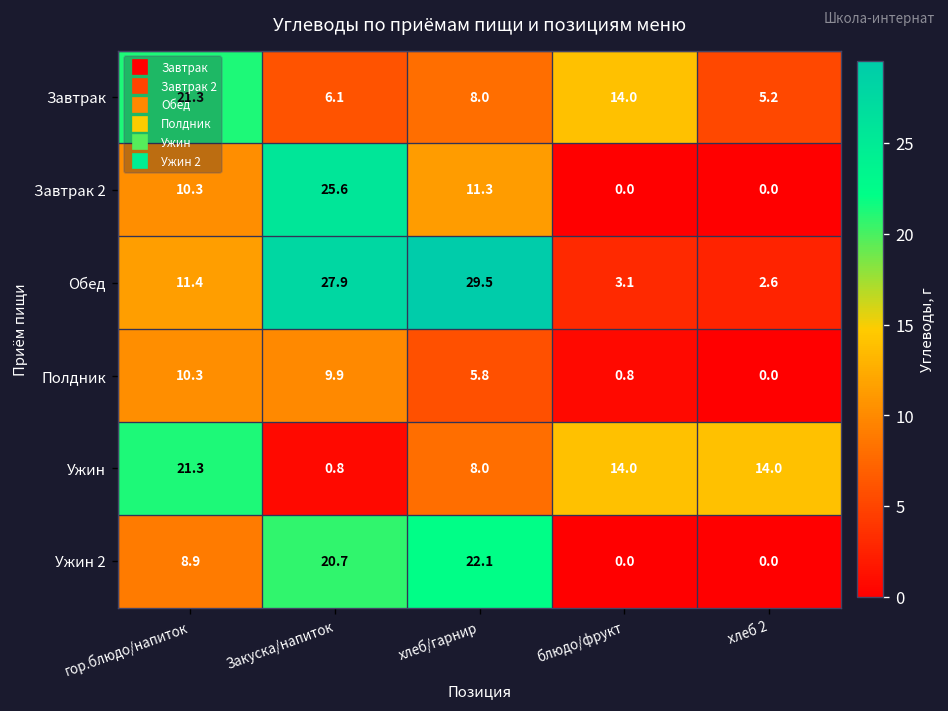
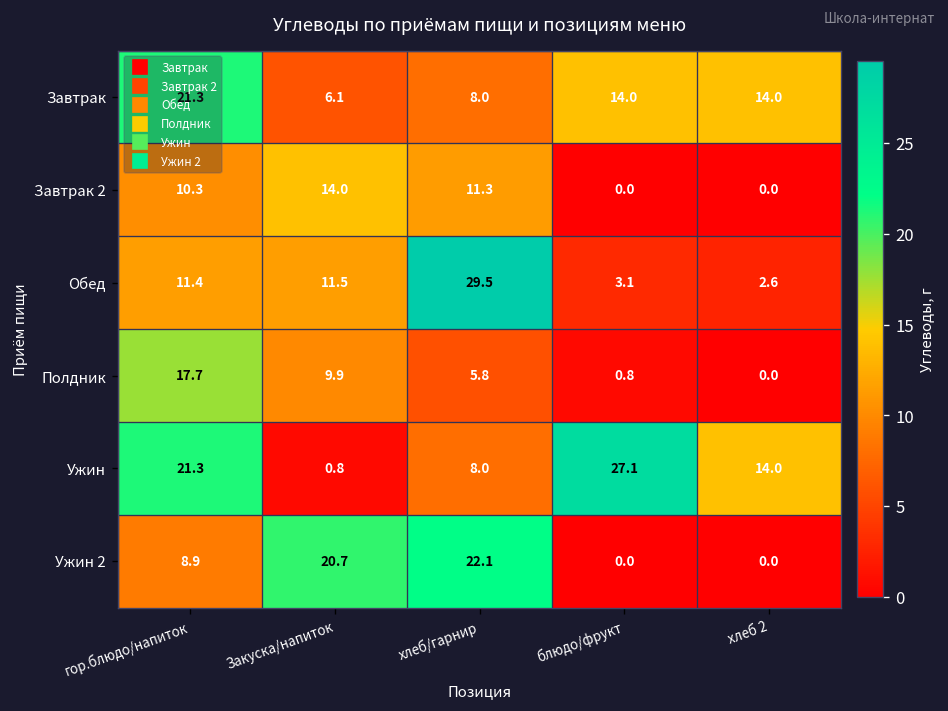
Завтрак, хлеб 2: 5.2 -> 14.0
Завтрак 2, Закуска/напиток: 25.6 -> 14.0
Обед, Закуска/напиток: 27.9 -> 11.5
Полдник, гор.блюдо/напиток: 10.3 -> 17.7
Ужин, блюдо/фрукт: 14.0 -> 27.1
